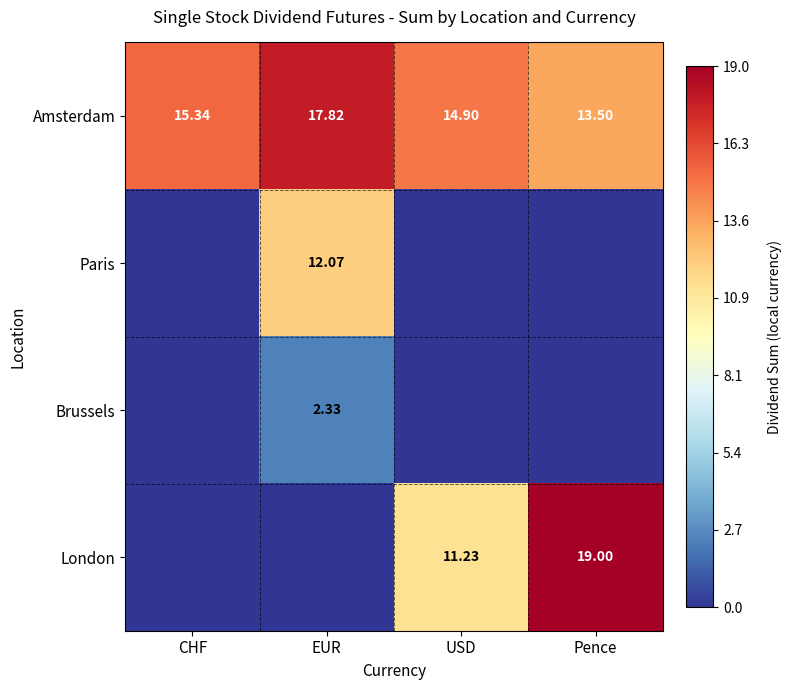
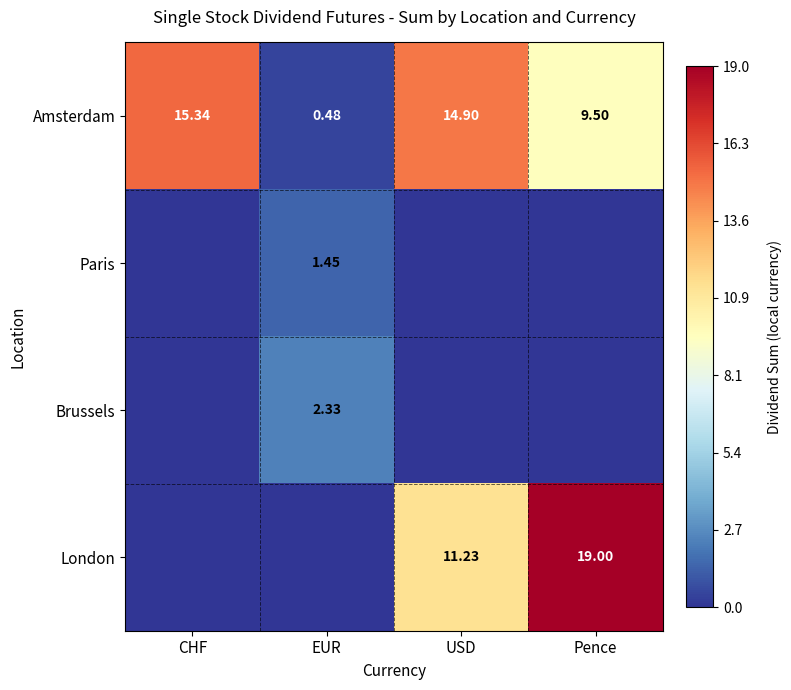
Amsterdam, EUR: 17.82 -> 0.48
Amsterdam, Pence: 13.50 -> 9.50
Paris, EUR: 12.07 -> 1.45
